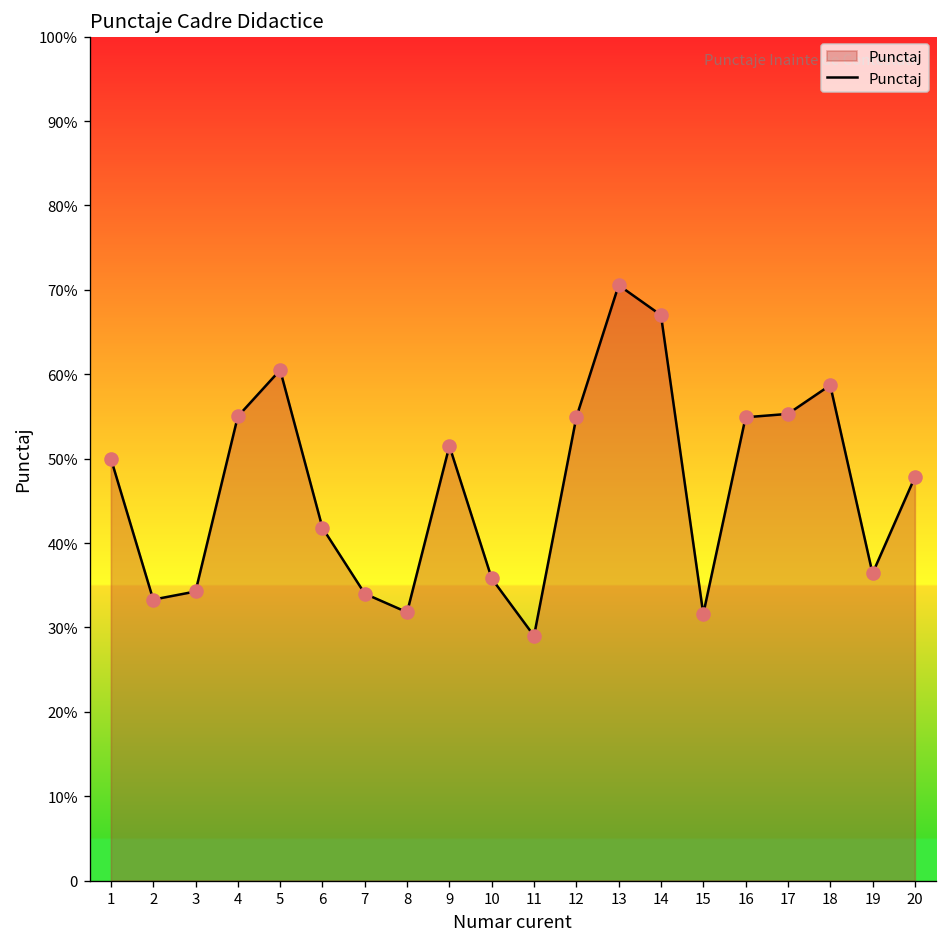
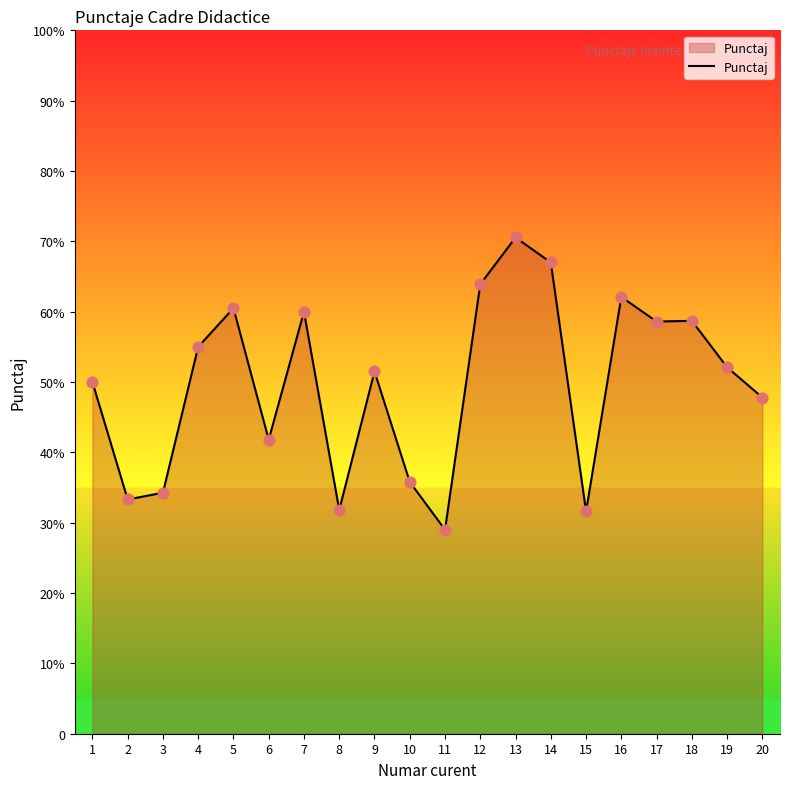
7: 34% -> 60%
12: 55% -> 64%
16: 55% -> 62%
17: 55% -> 59%
19: 36% -> 52%
